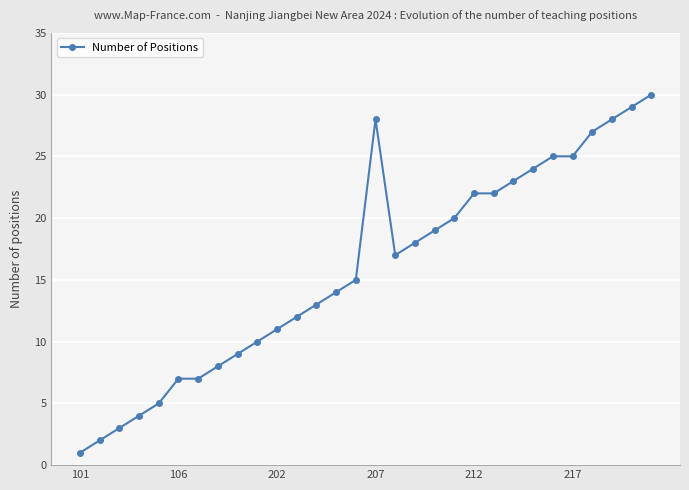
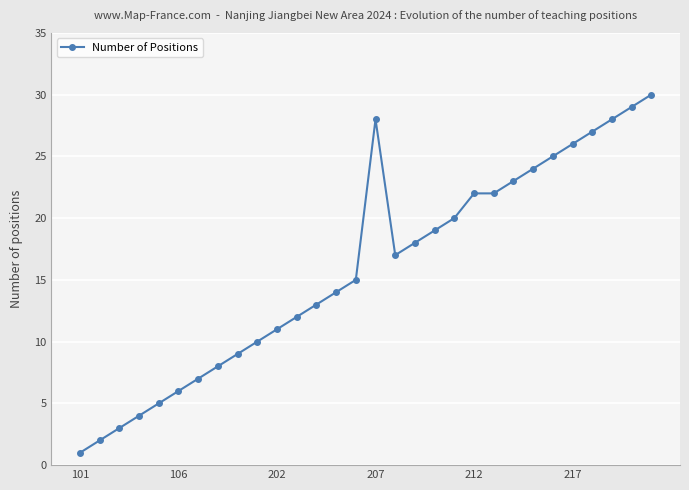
106: 7 -> 6
217: 25 -> 26
